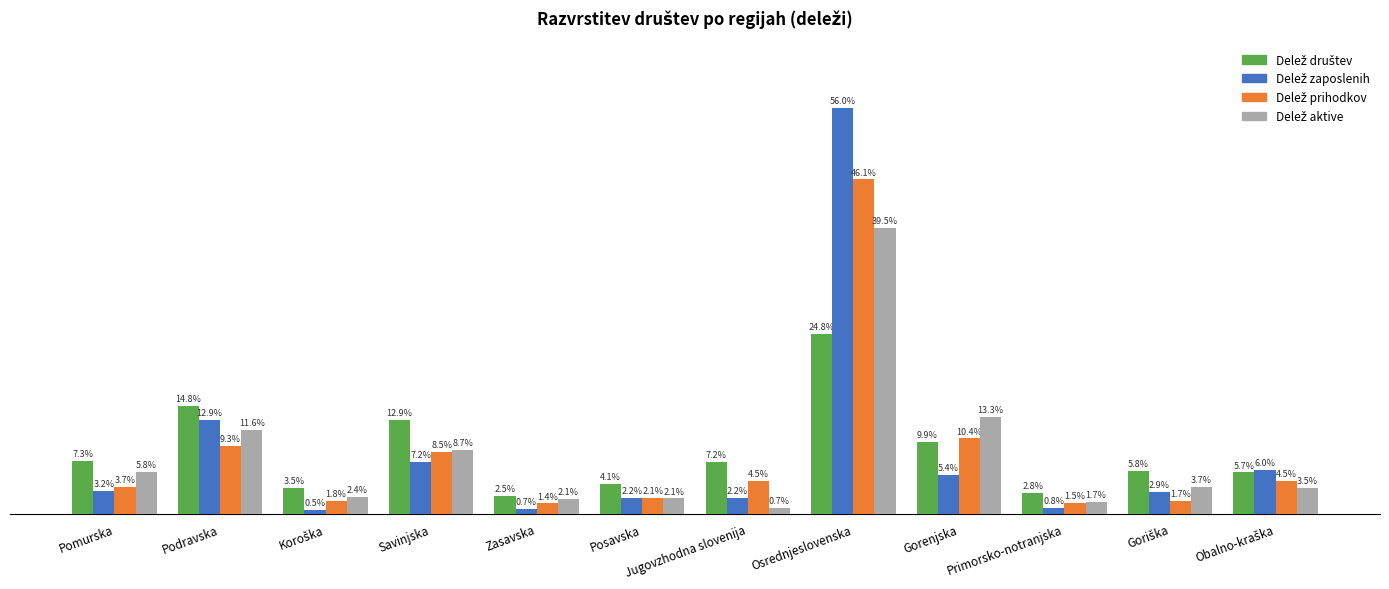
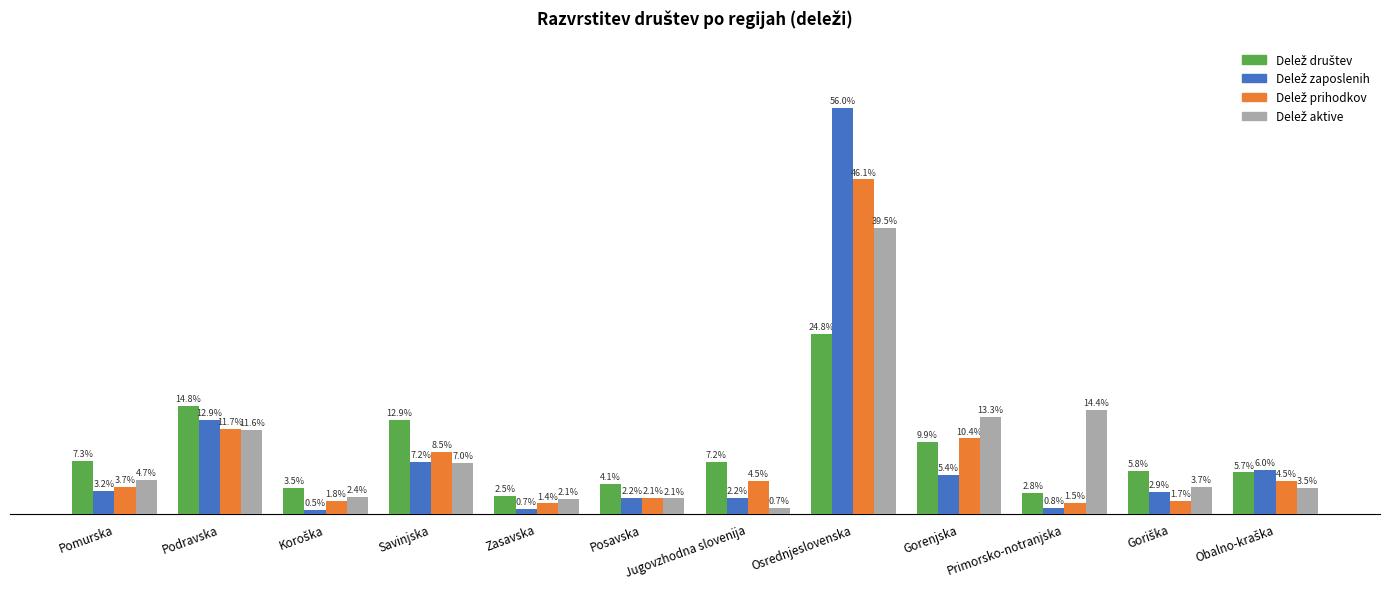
Delež aktive, Pomurska: 5.8% -> 4.7%
Delež prihodkov, Podravska: 9.3% -> 11.7%
Delež aktive, Savinjska: 8.7% -> 7.0%
Delež aktive, Primorsko-notranjska: 1.7% -> 14.4%
